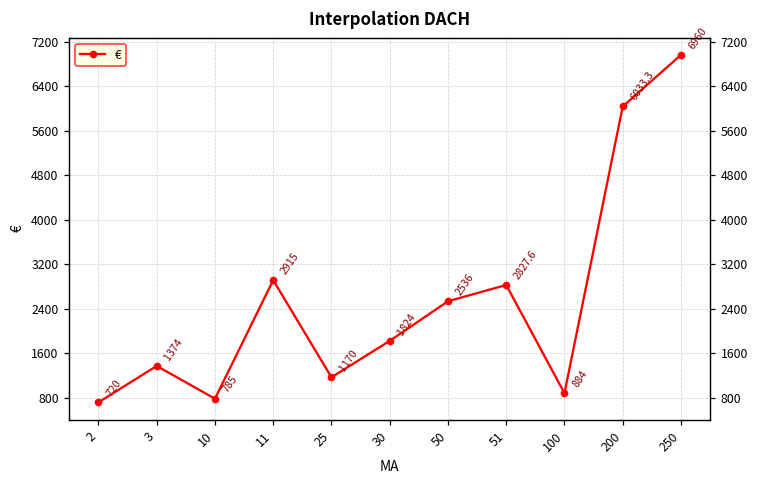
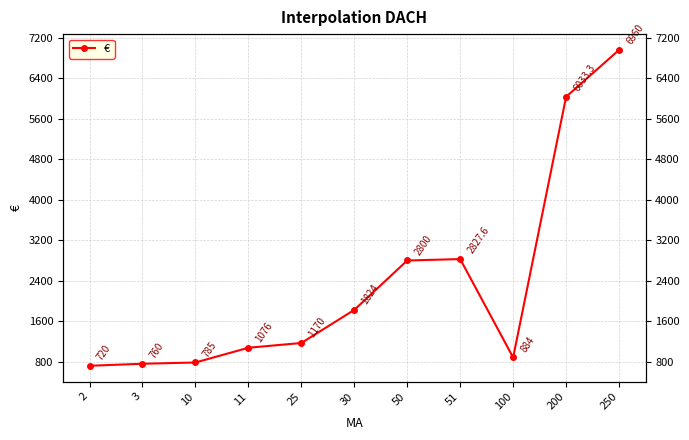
3: 1374 -> 760
11: 2915 -> 1076
50: 2536 -> 2800
